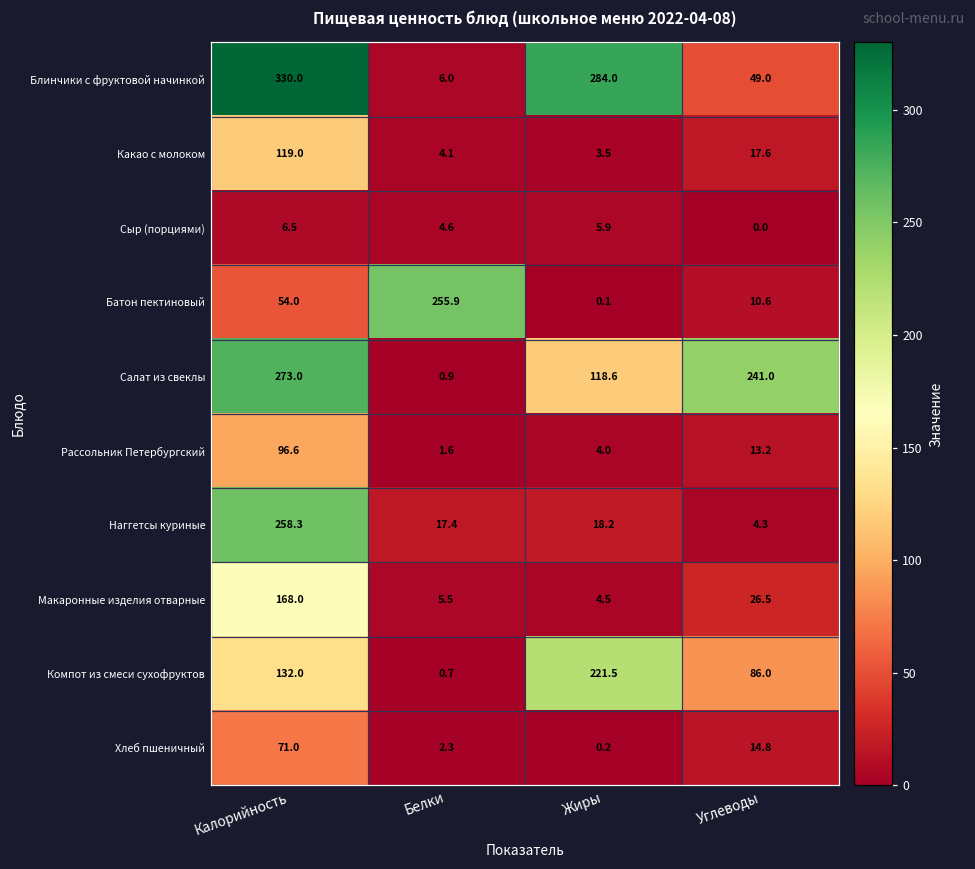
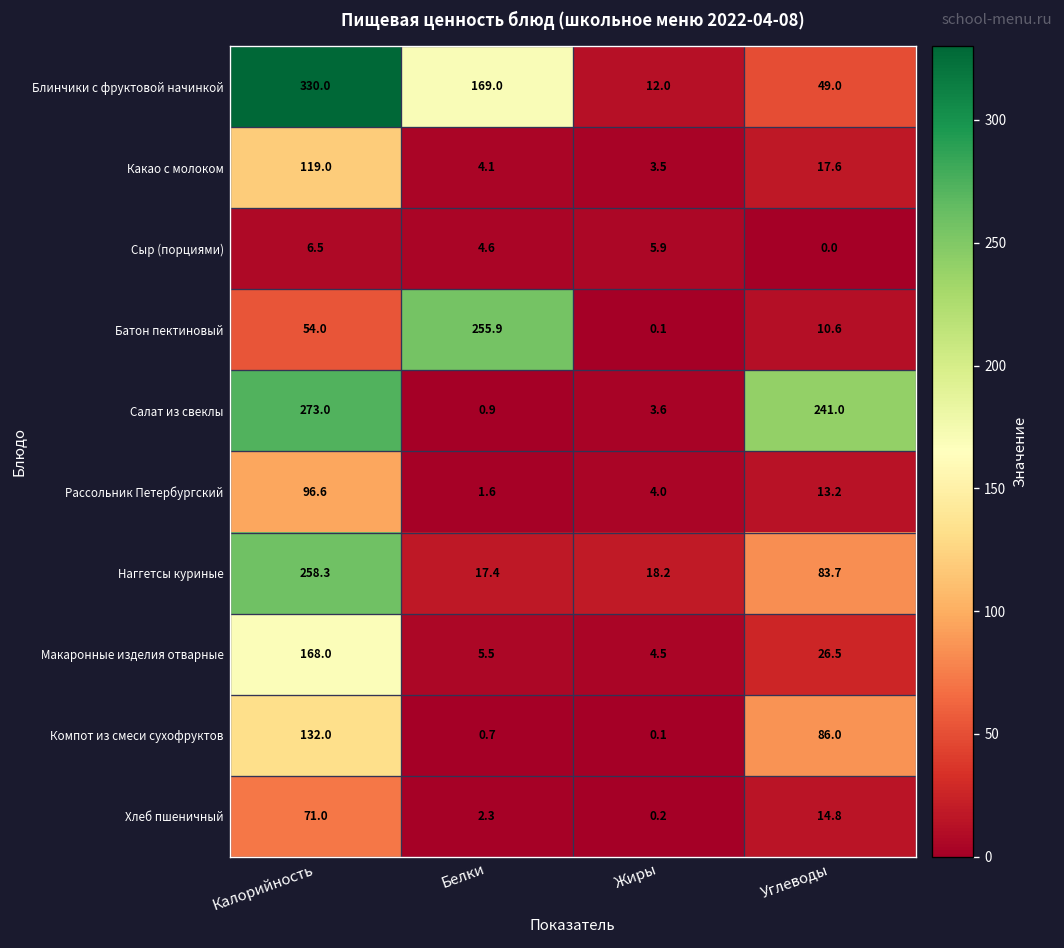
Блинчики с фруктовой начинкой, Белки: 6.0 -> 169.0
Блинчики с фруктовой начинкой, Жиры: 284.0 -> 12.0
Салат из свеклы, Жиры: 118.6 -> 3.6
Наггетсы куриные, Углеводы: 4.3 -> 83.7
Компот из смеси сухофруктов, Жиры: 221.5 -> 0.1
